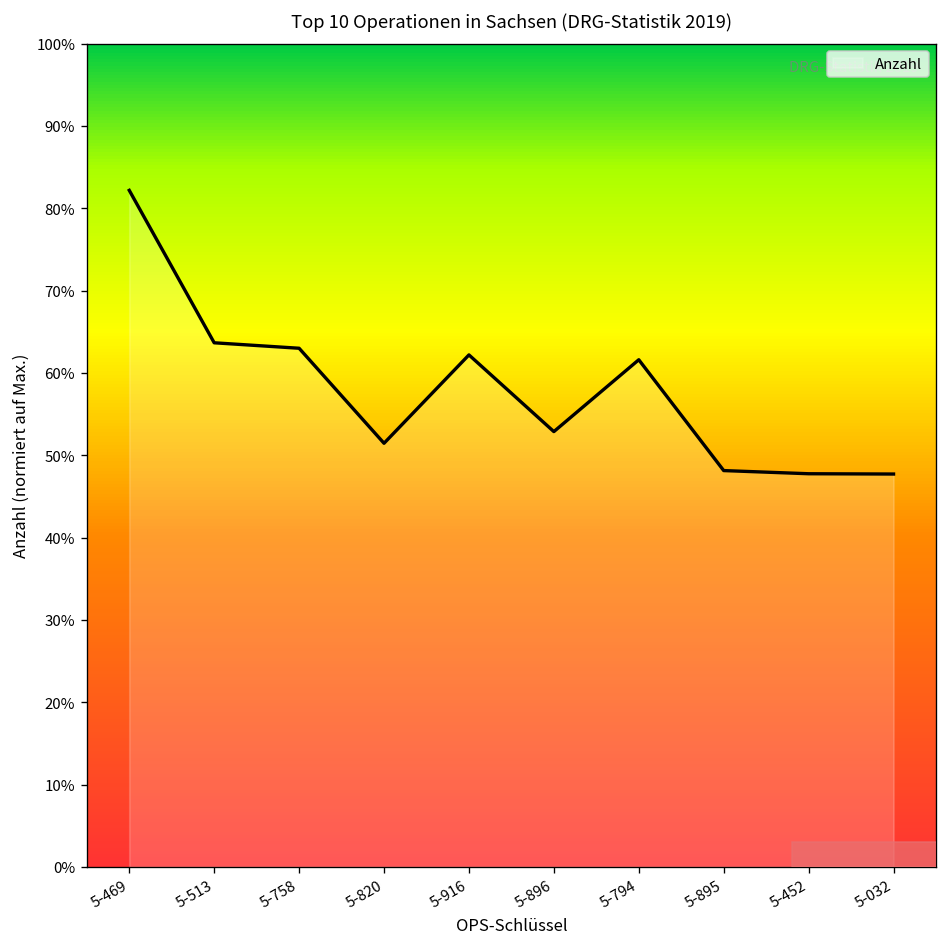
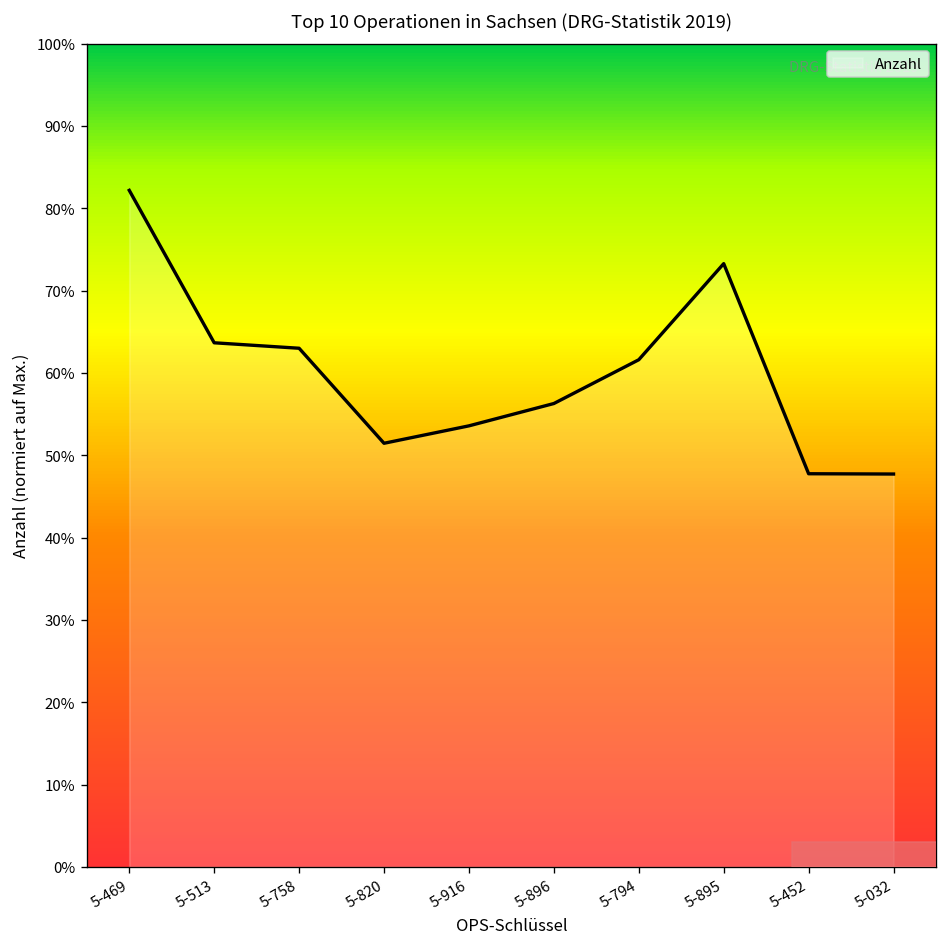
5-916: 62% -> 54%
5-896: 53% -> 56%
5-895: 48% -> 73%
